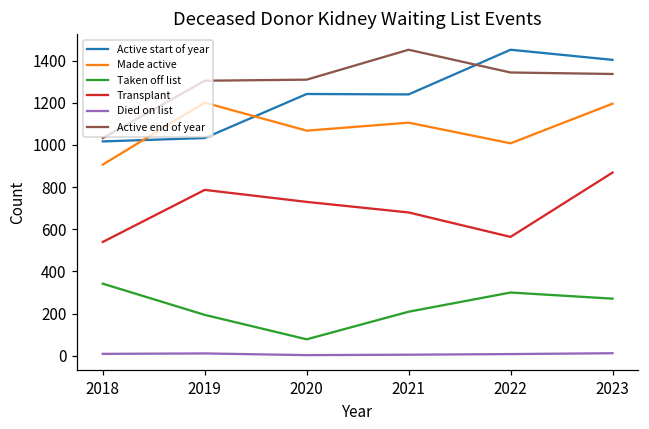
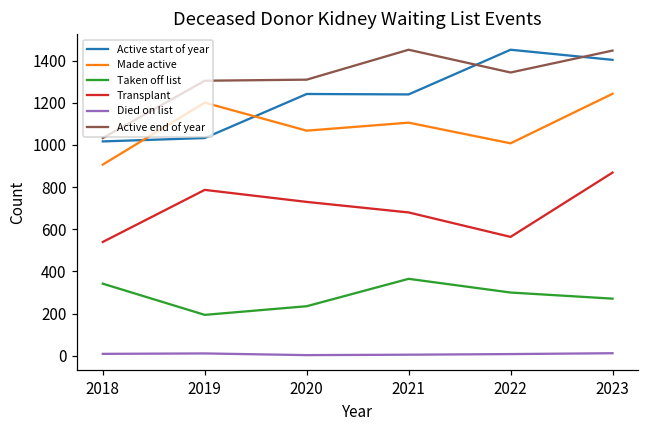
Taken off list, 2020: 80 -> 240
Taken off list, 2021: 210 -> 370
Made active, 2023: 1200 -> 1240
Active end of year, 2023: 1340 -> 1450
